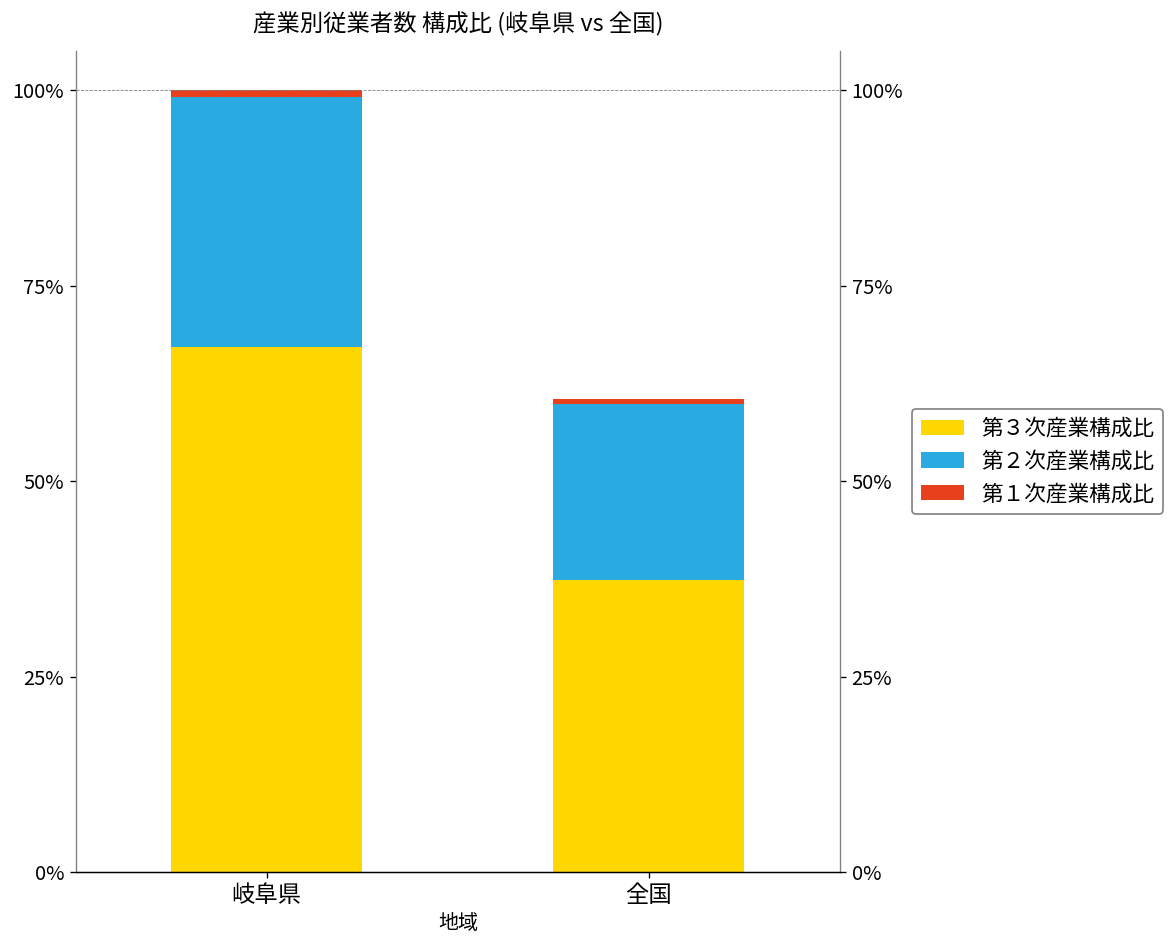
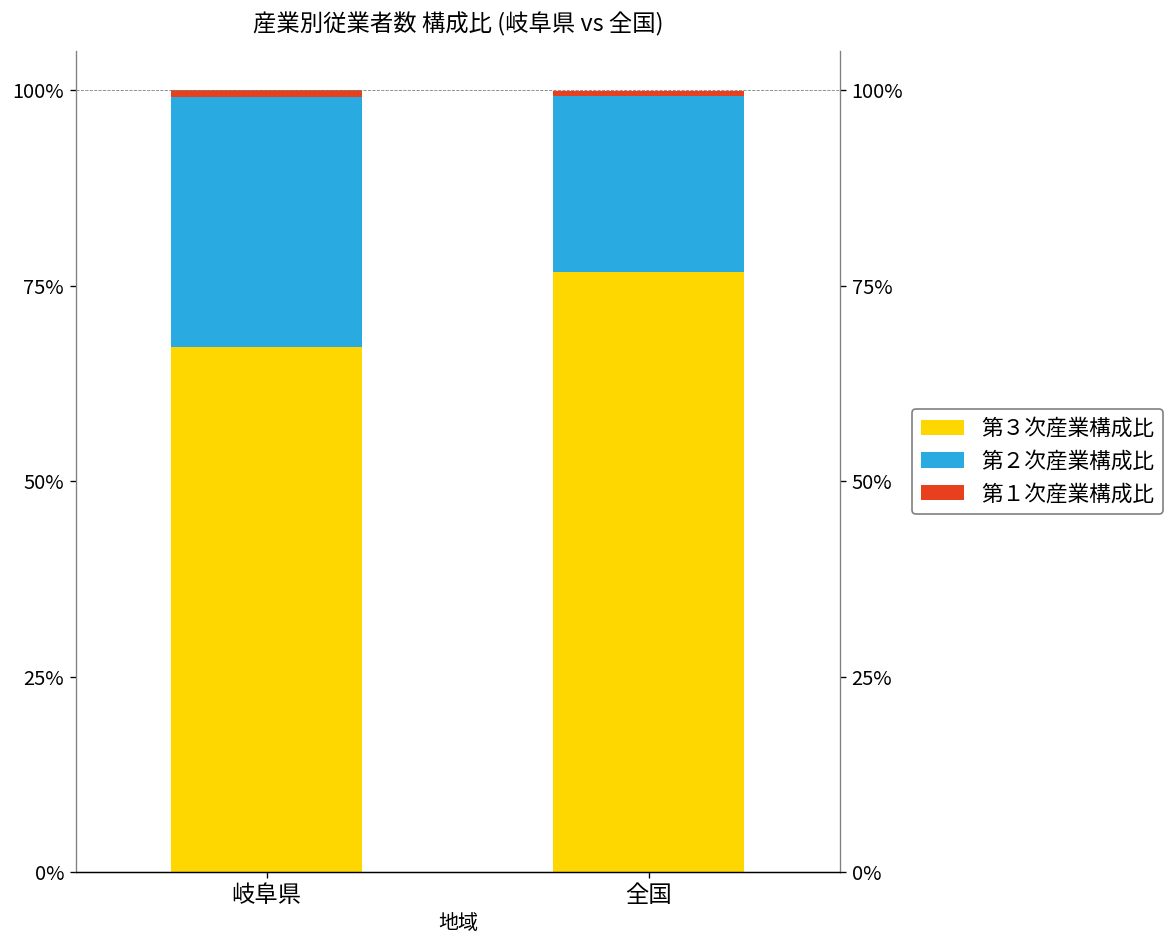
第３次産業構成比, 全国: 37% -> 77%
